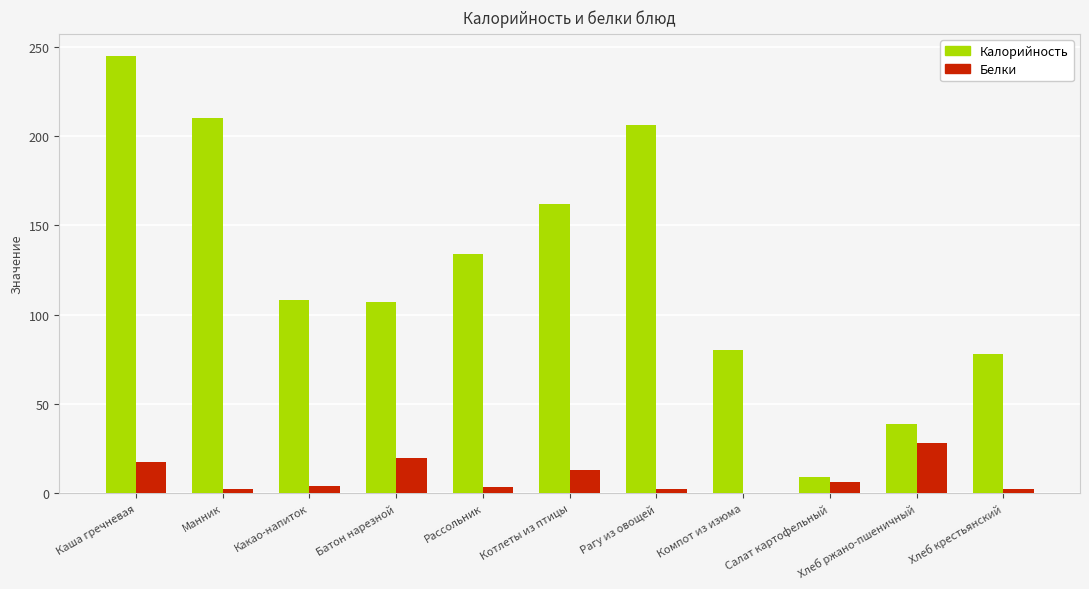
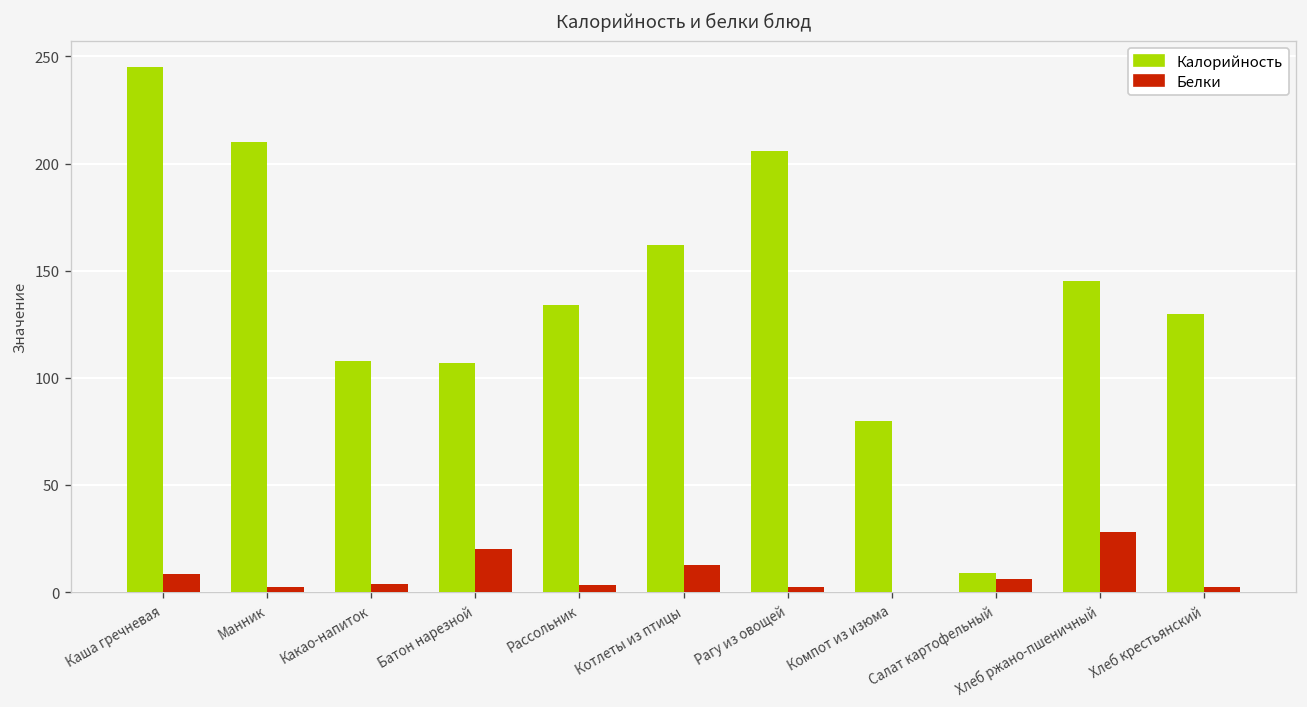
Белки, Каша гречневая: 17 -> 8
Калорийность, Хлеб ржано-пшеничный: 39 -> 145
Калорийность, Хлеб крестьянский: 78 -> 130
